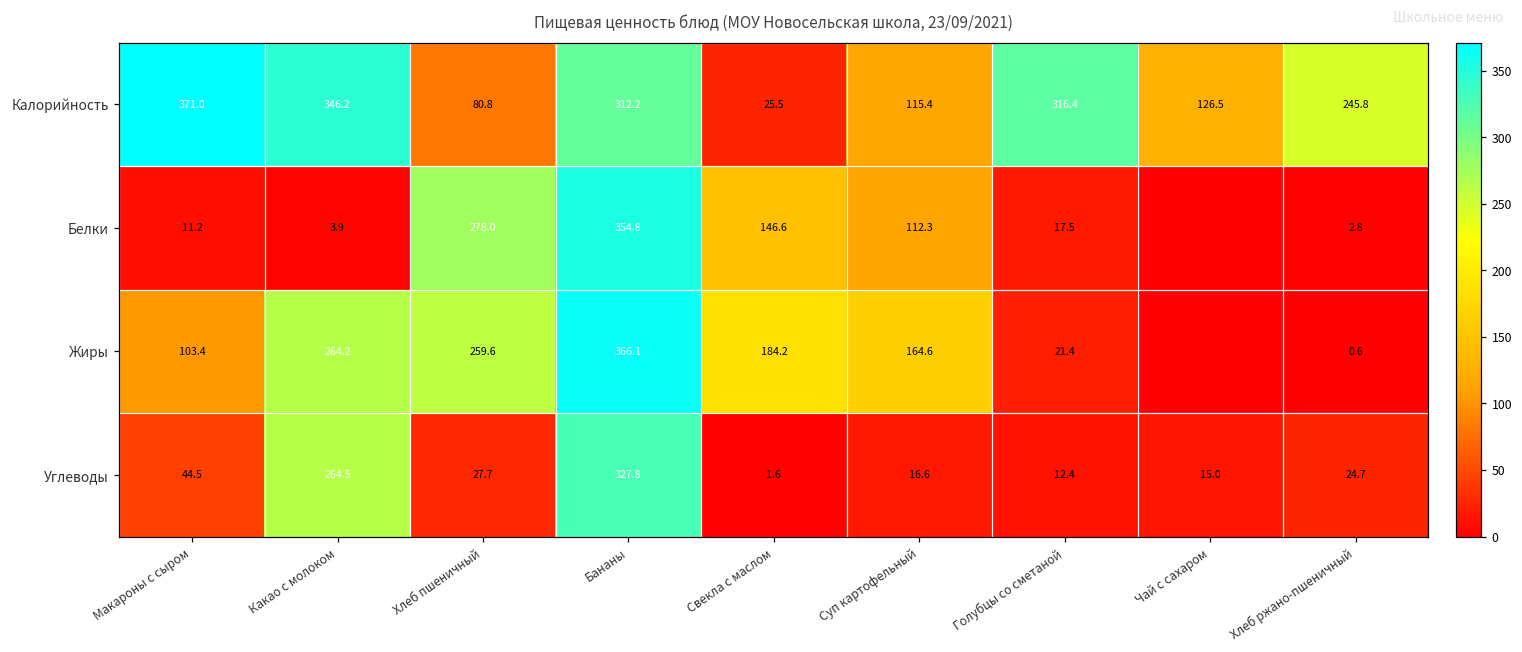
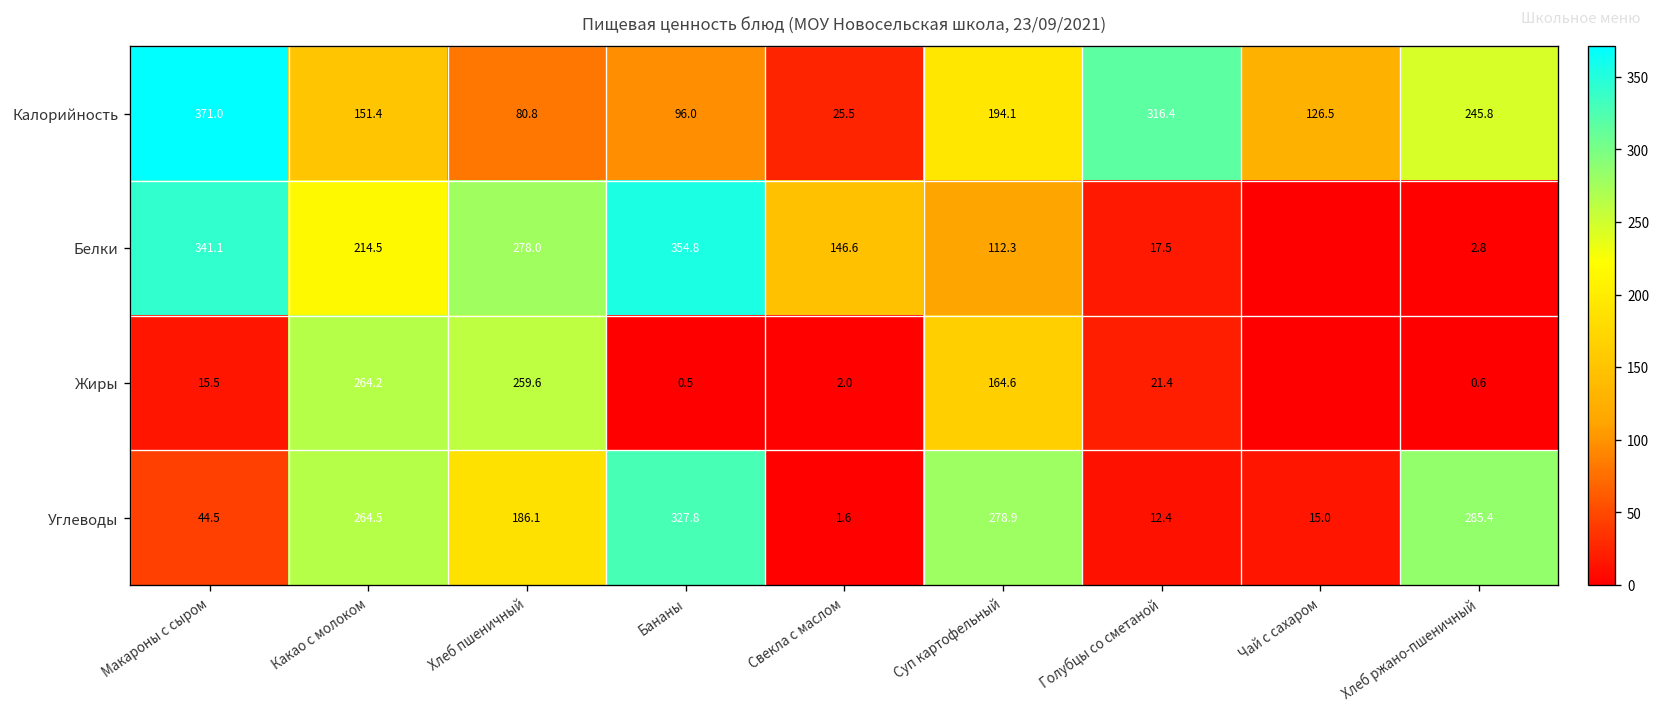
Калорийность, Какао с молоком: 346.2 -> 151.4
Калорийность, Бананы: 312.2 -> 96.0
Калорийность, Суп картофельный: 115.4 -> 194.1
Белки, Макароны с сыром: 11.2 -> 341.1
Белки, Какао с молоком: 3.9 -> 214.5
Жиры, Макароны с сыром: 103.4 -> 15.5
Жиры, Бананы: 366.1 -> 0.5
Жиры, Свекла с маслом: 184.2 -> 2.0
Углеводы, Хлеб пшеничный: 27.7 -> 186.1
Углеводы, Суп картофельный: 16.6 -> 278.9
Углеводы, Хлеб ржано-пшеничный: 24.7 -> 285.4
